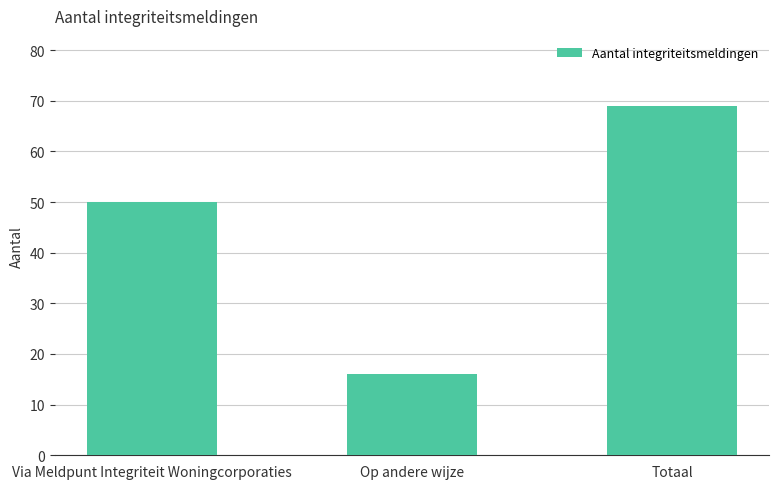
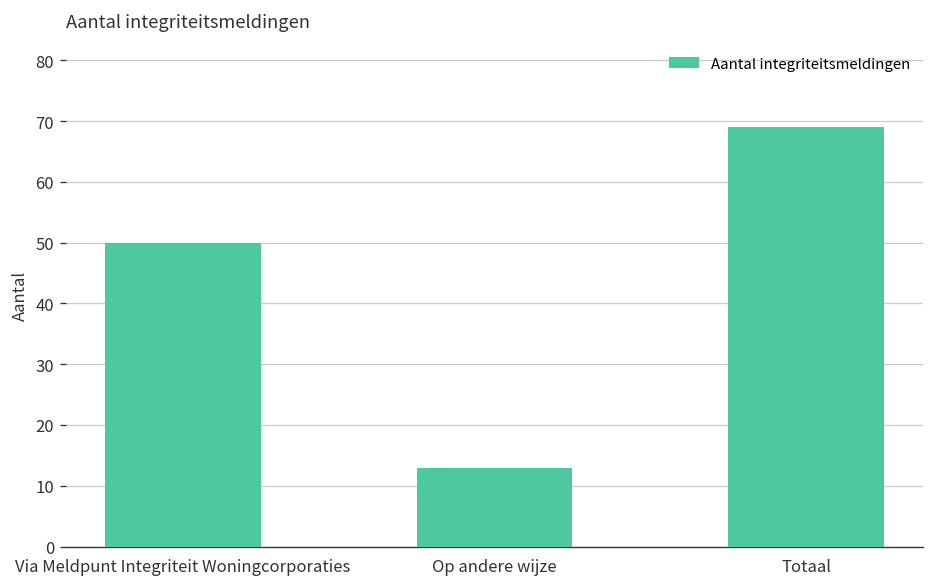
Op andere wijze: 16 -> 13
